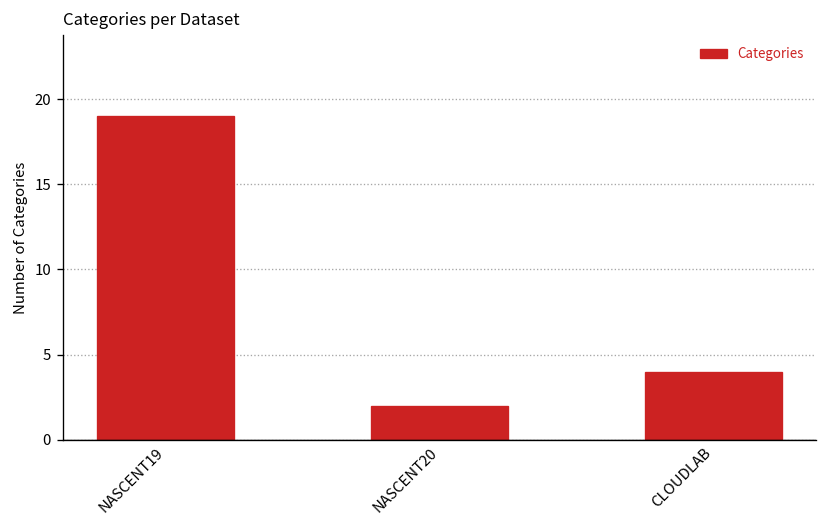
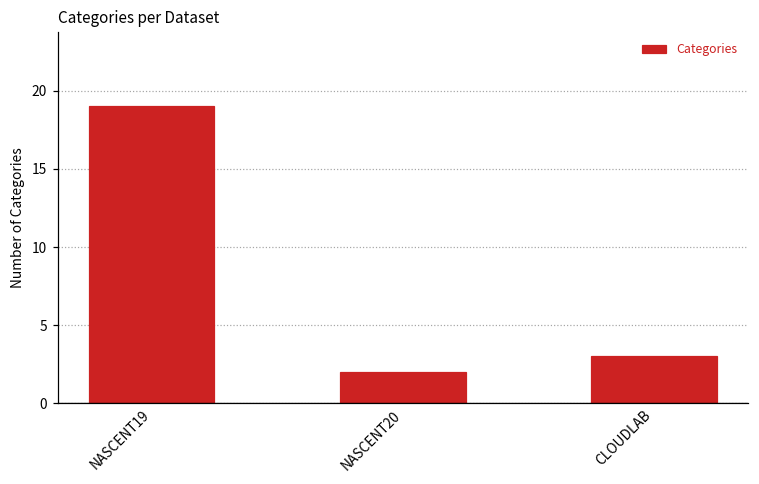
CLOUDLAB: 4 -> 3
